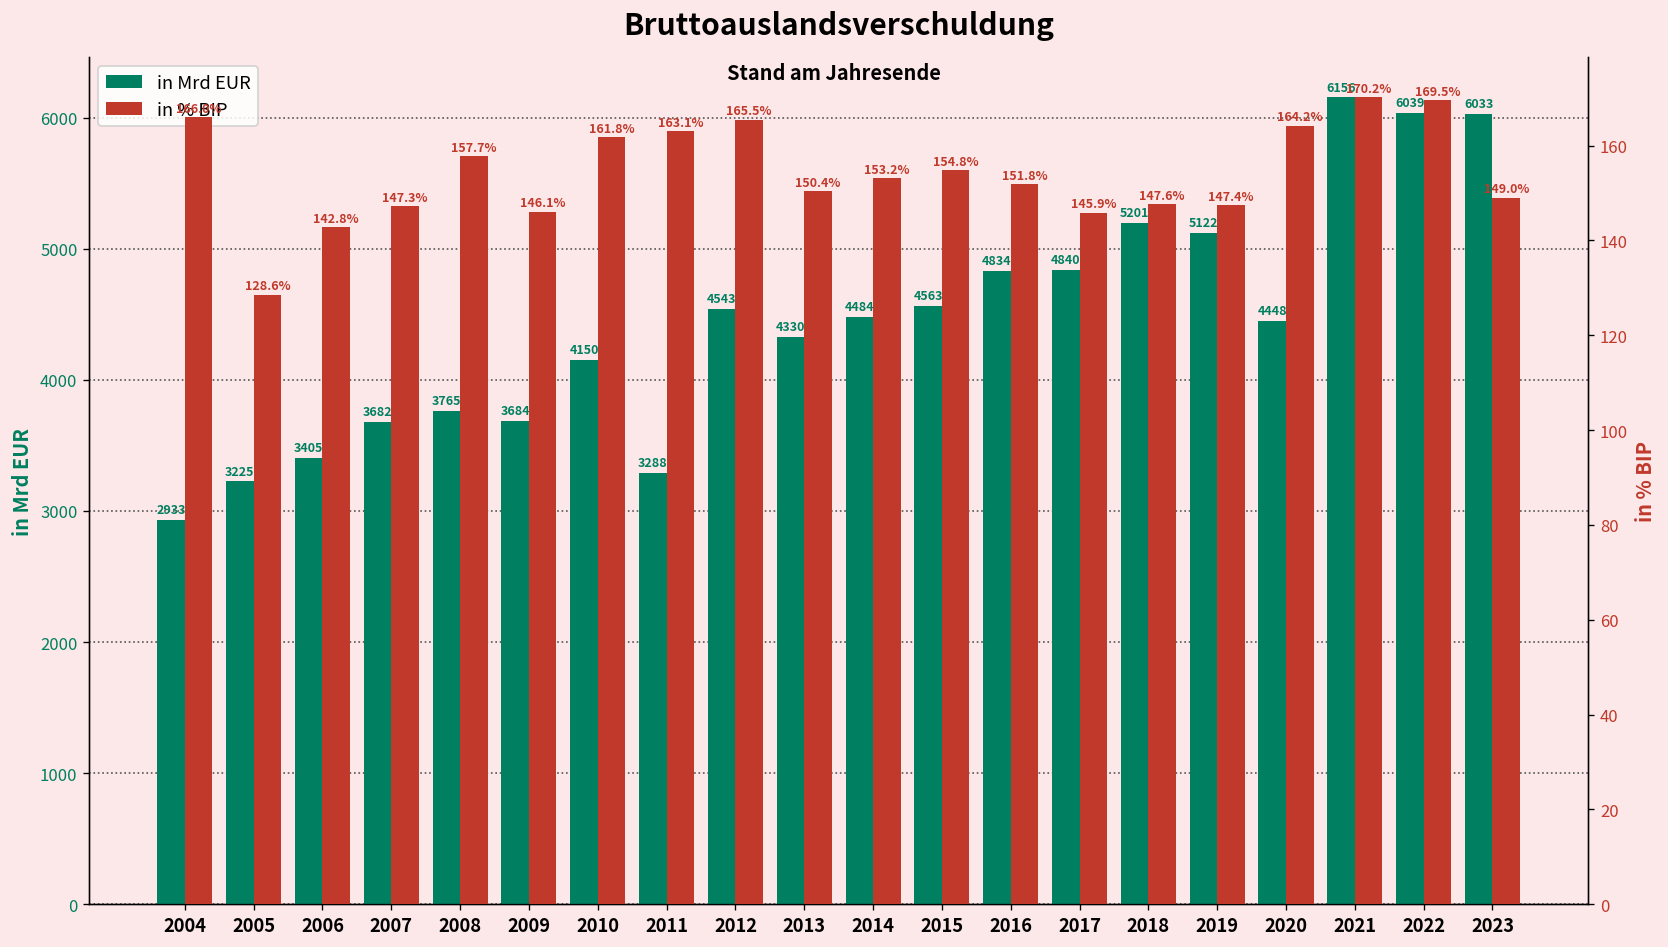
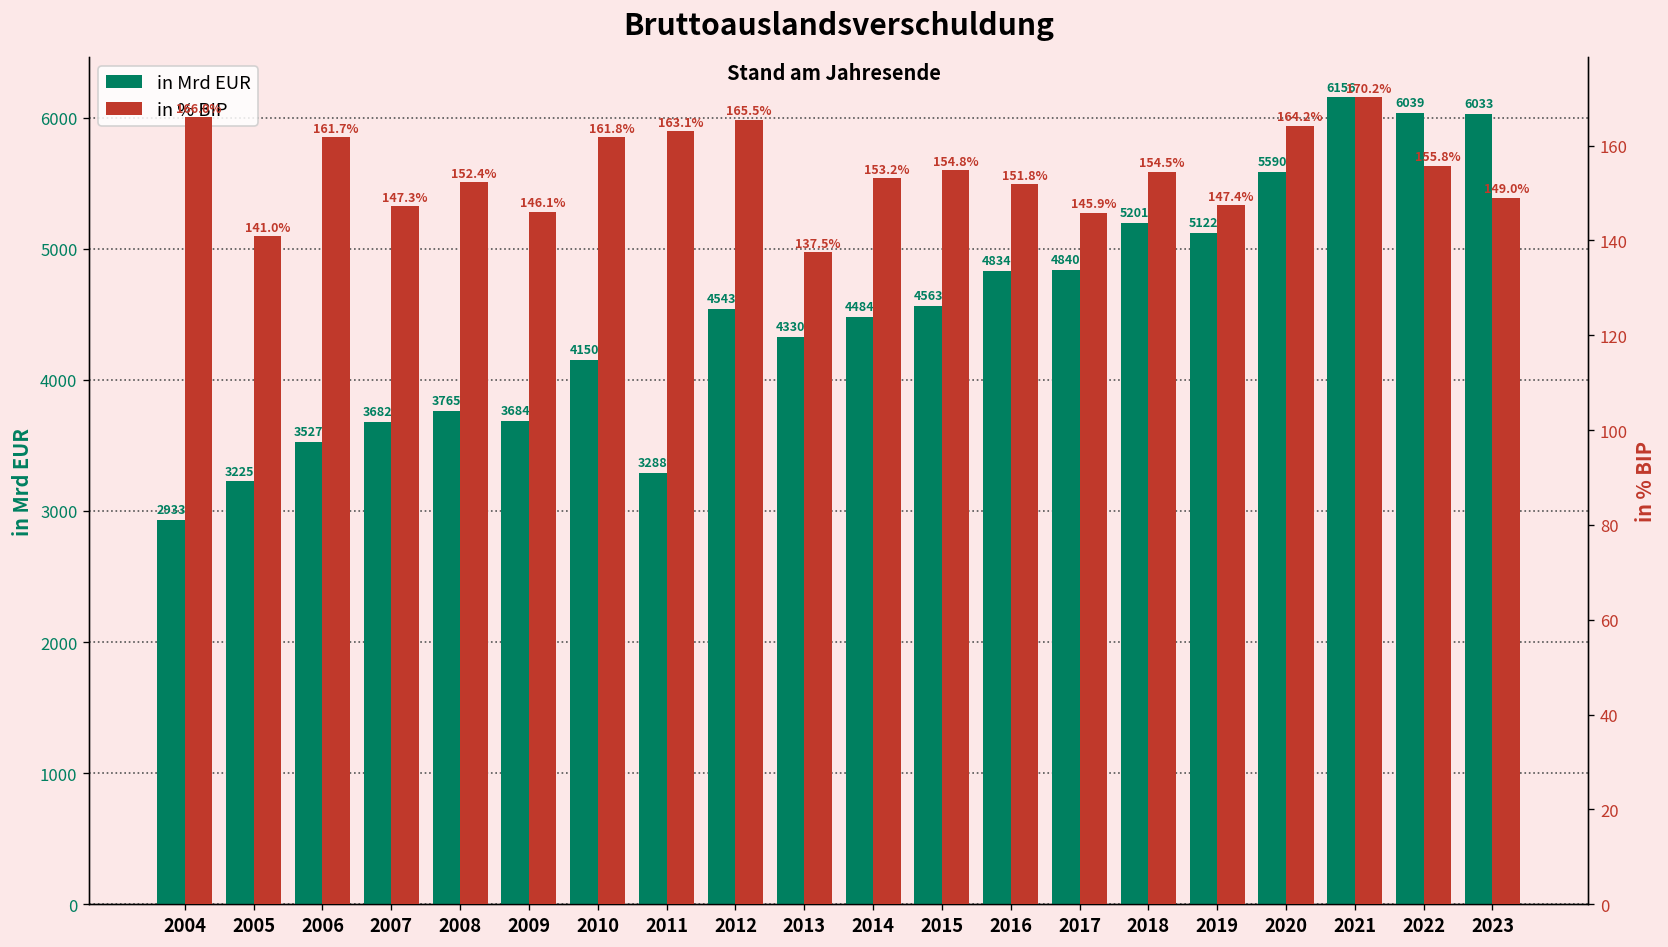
in Mrd EUR, 2006: 3405 -> 3527
in Mrd EUR, 2020: 4448 -> 5590
in % BIP, 2005: 128.6% -> 141.0%
in % BIP, 2006: 142.8% -> 161.7%
in % BIP, 2008: 157.7% -> 152.4%
in % BIP, 2013: 150.4% -> 137.5%
in % BIP, 2018: 147.6% -> 154.5%
in % BIP, 2022: 169.5% -> 155.8%
